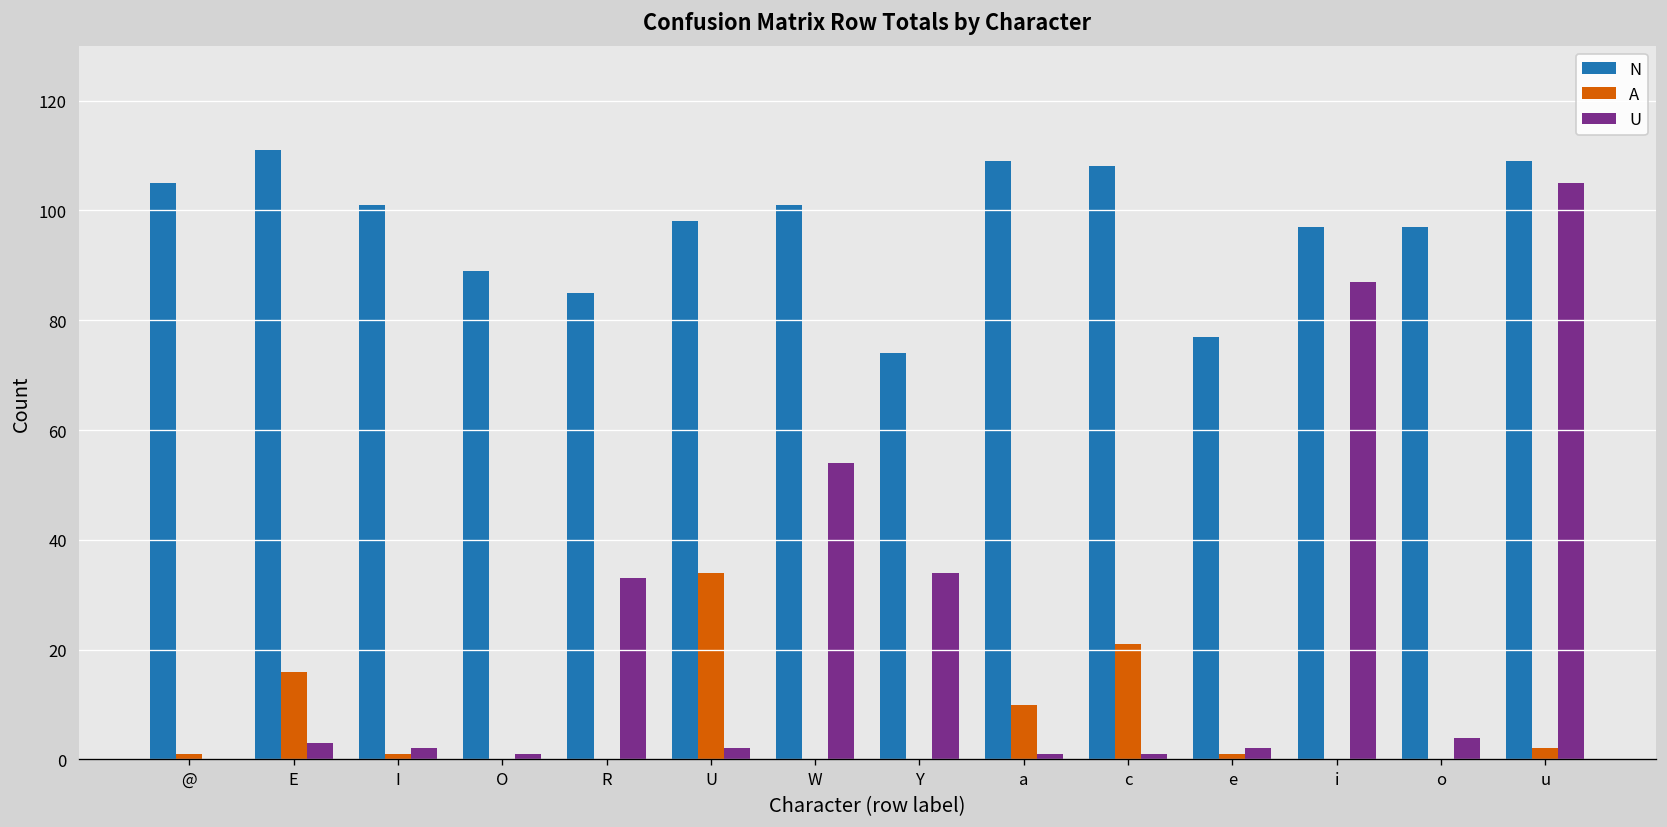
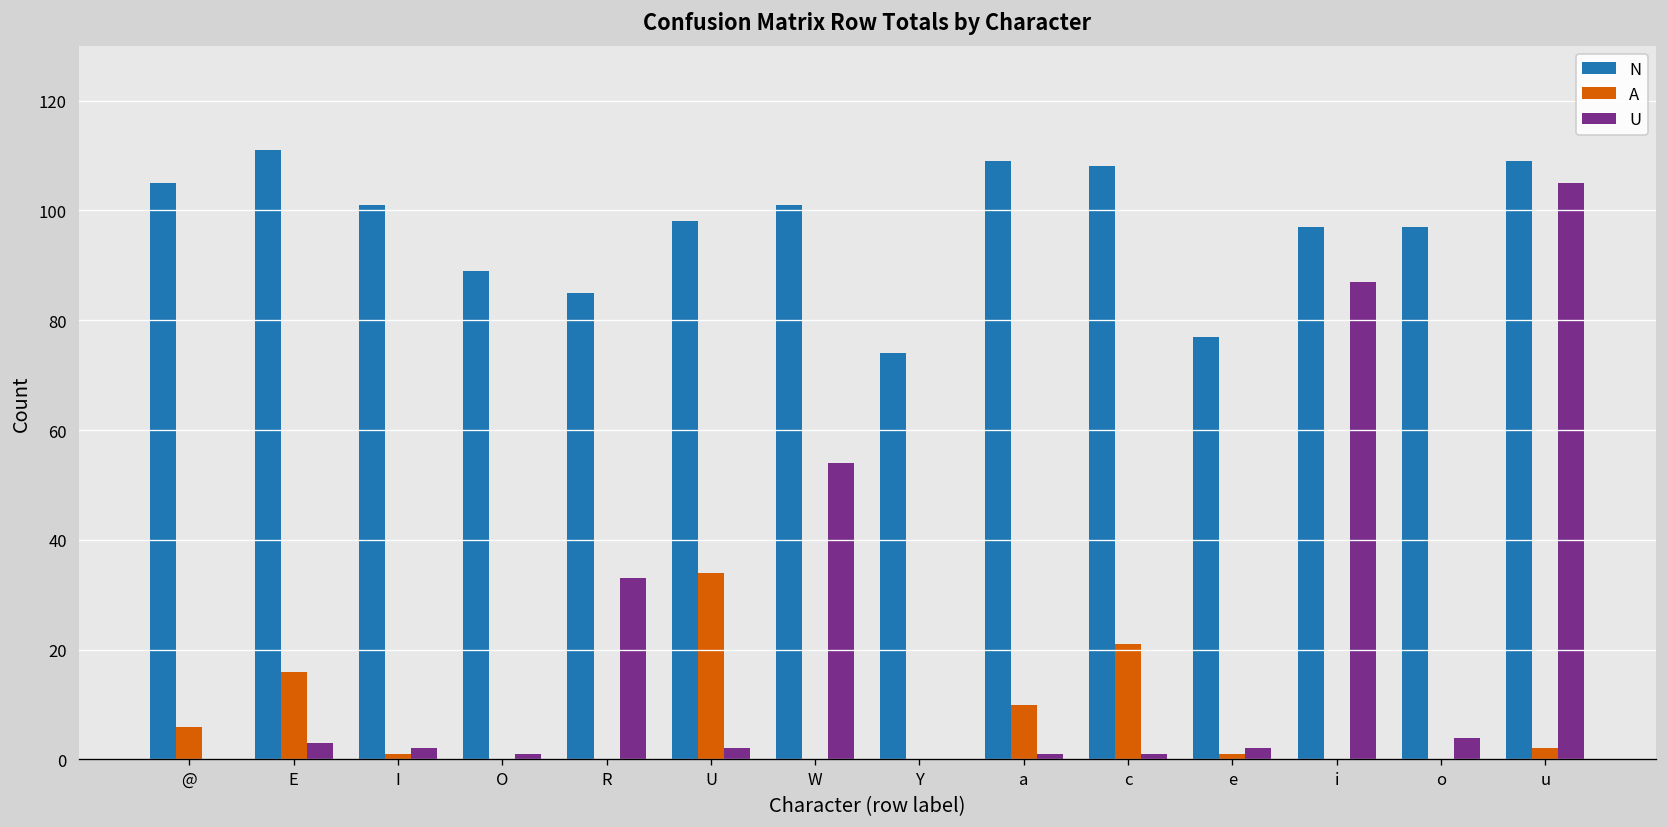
A, @: 1 -> 6
U, Y: 34 -> 0
